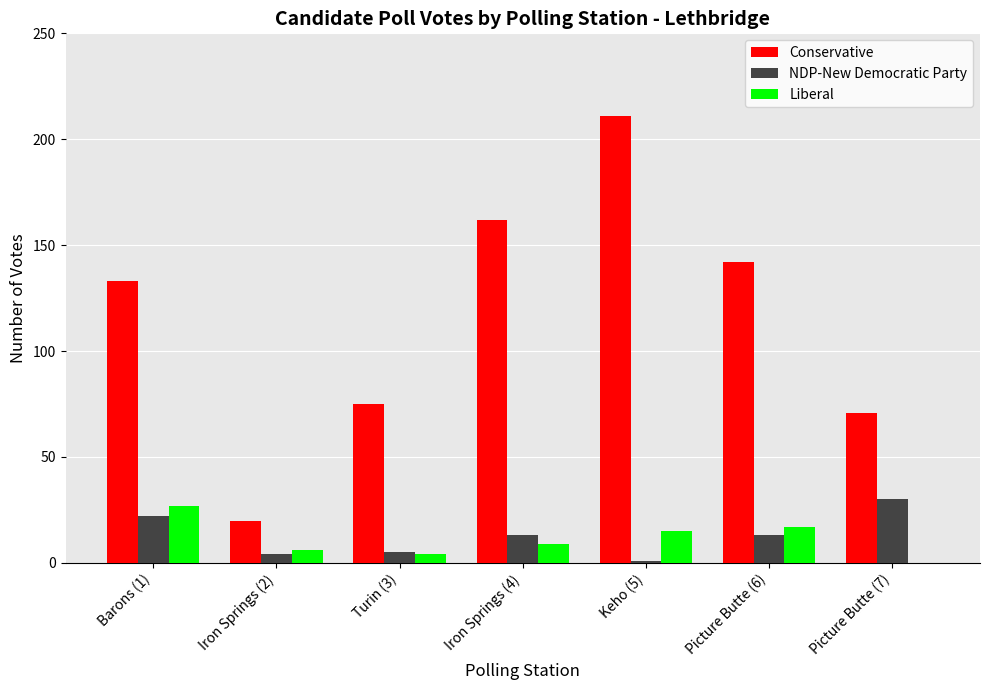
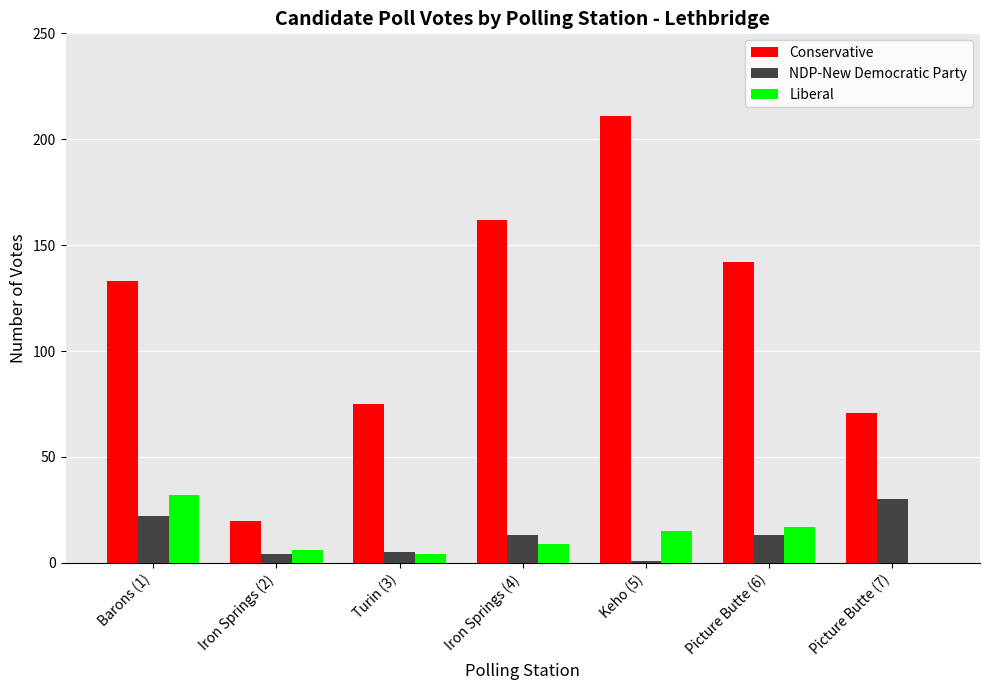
Liberal, Barons (1): 27 -> 32
